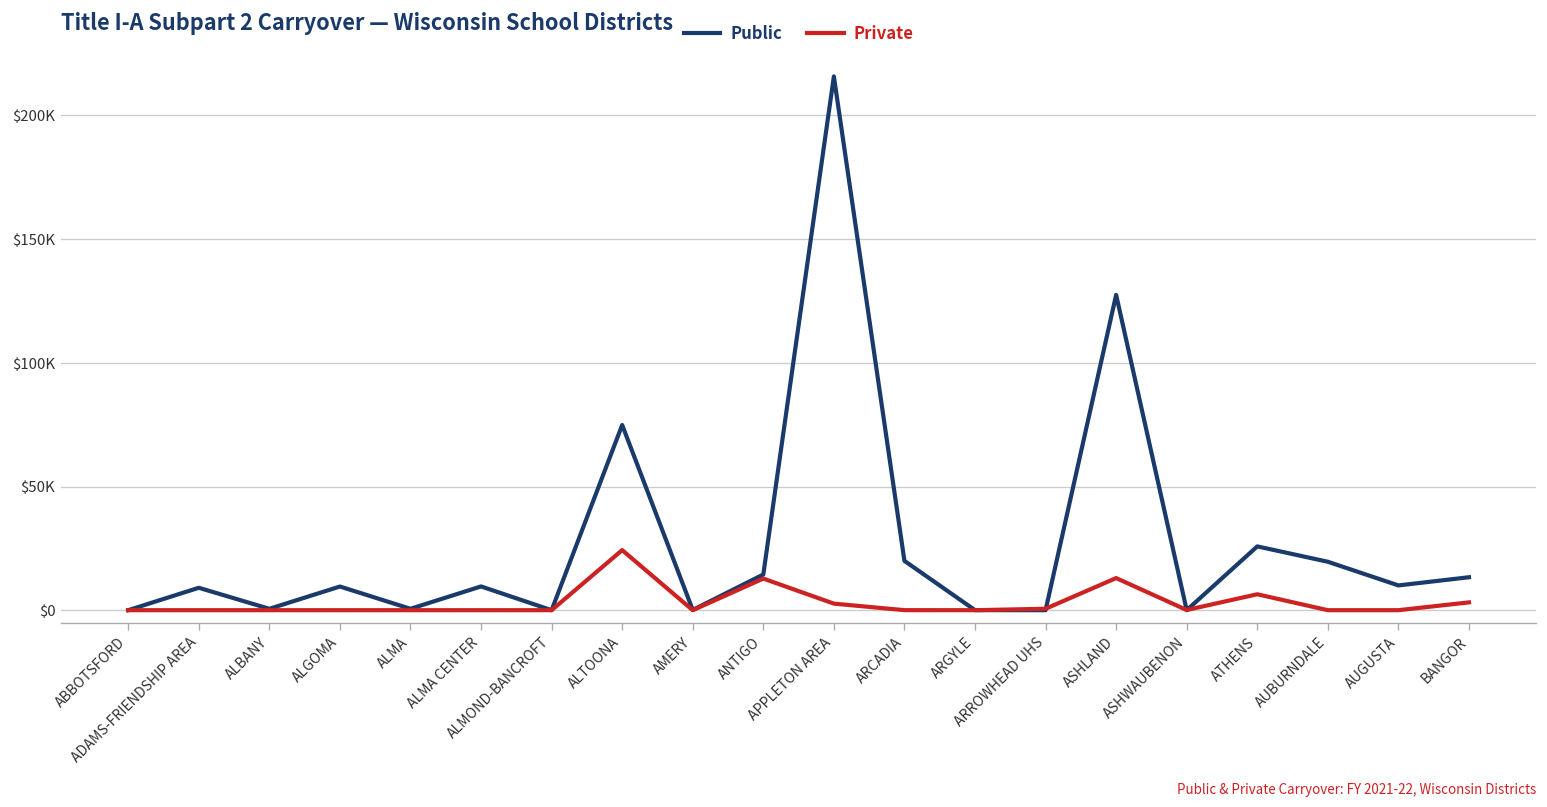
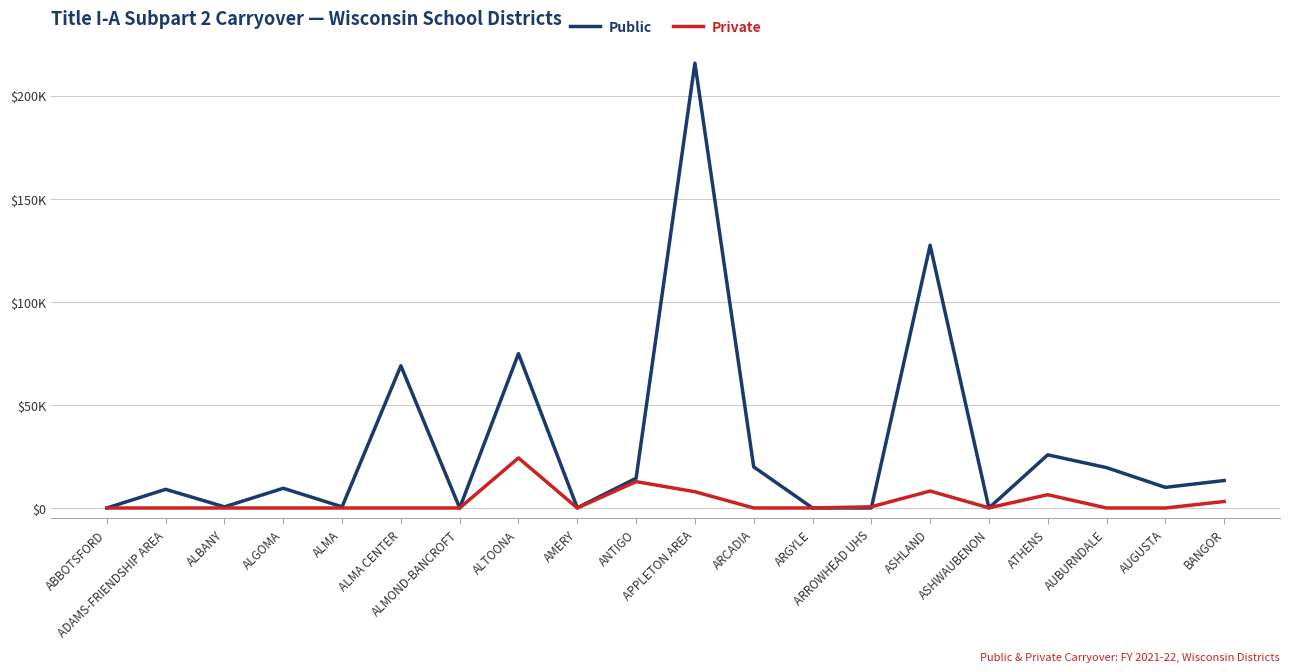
Public, ALMA CENTER: $10000 -> $69000
Private, APPLETON AREA: $3000 -> $8000
Private, ASHLAND: $13000 -> $8000
